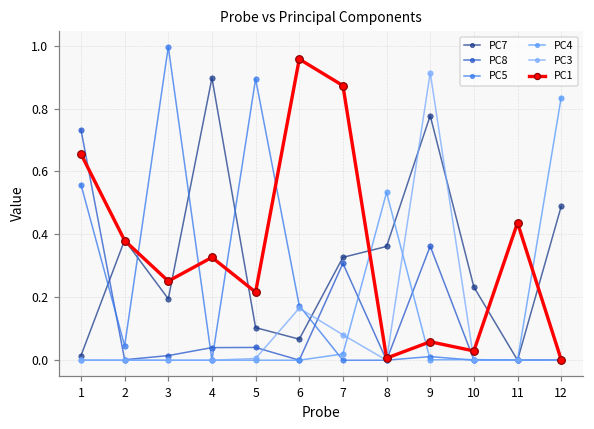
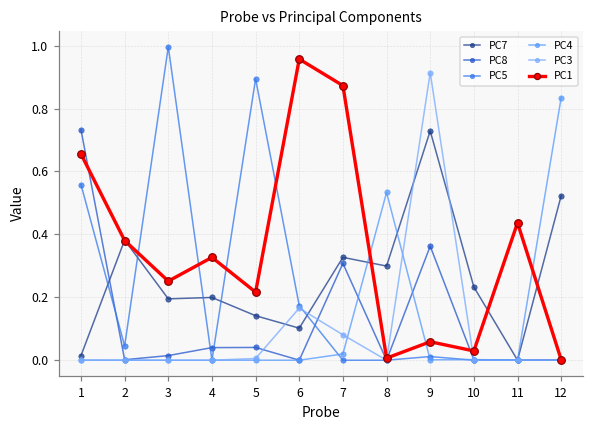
PC7, 4: 0.90 -> 0.20
PC7, 5: 0.10 -> 0.14
PC7, 6: 0.07 -> 0.10
PC7, 8: 0.36 -> 0.30
PC7, 9: 0.78 -> 0.73
PC7, 12: 0.49 -> 0.52
